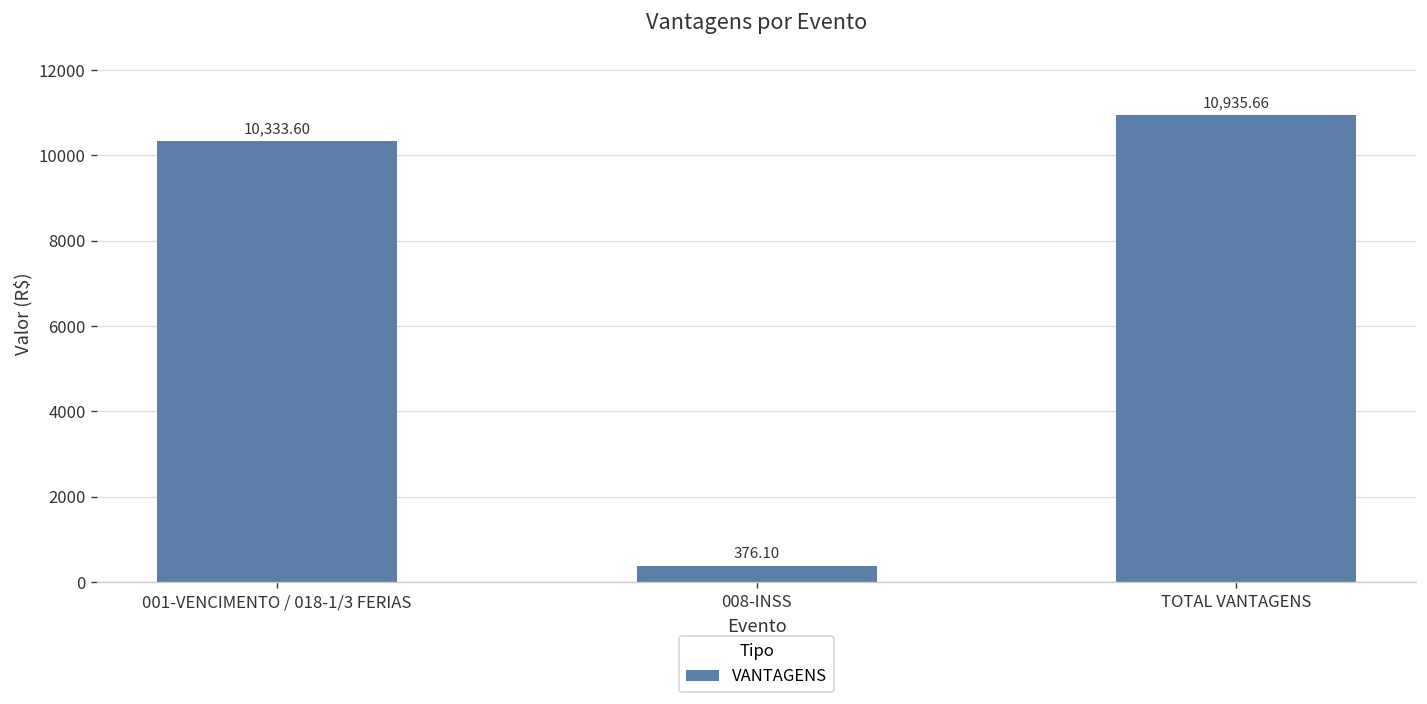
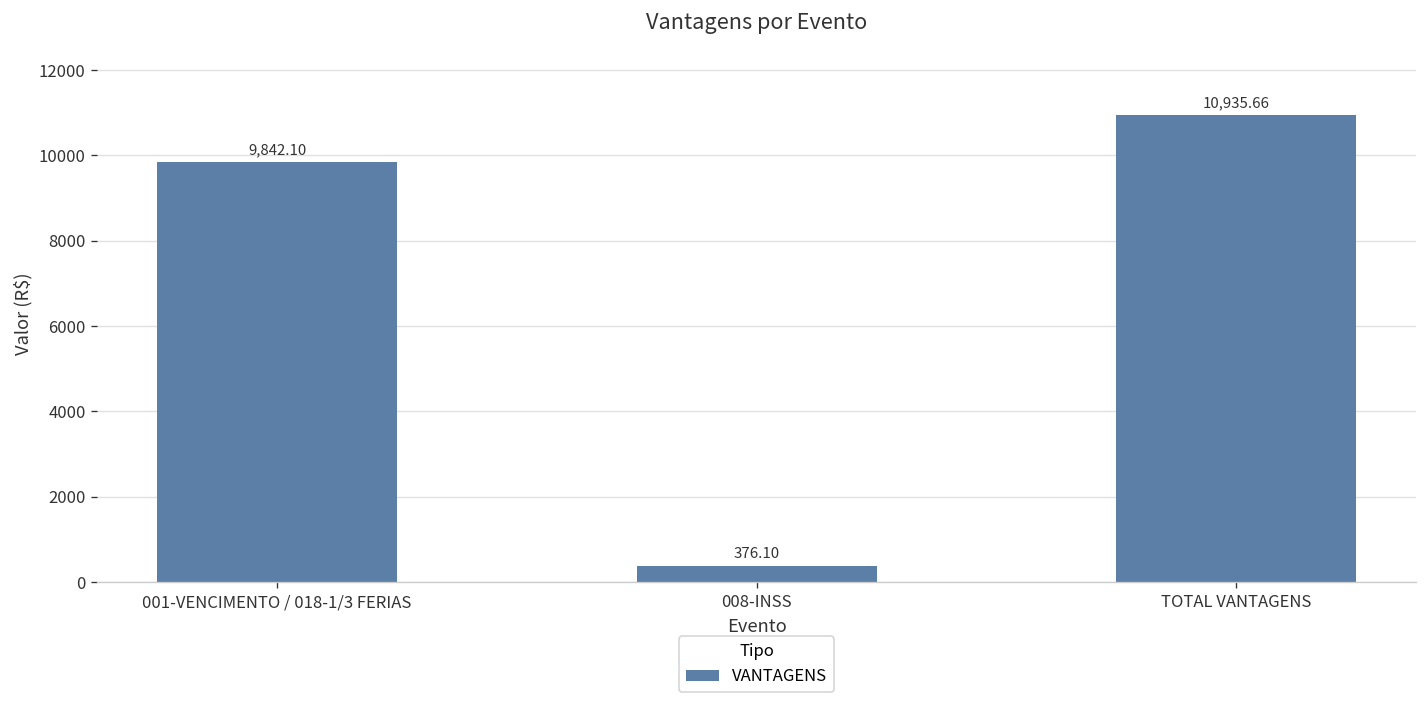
001-VENCIMENTO / 018-1/3 FERIAS: 10,333.60 -> 9,842.10
